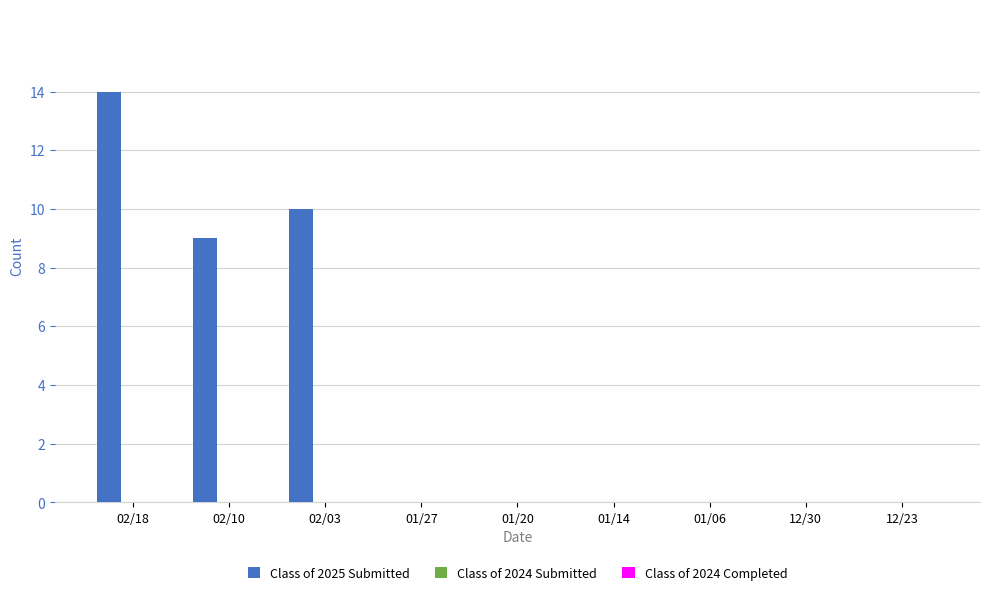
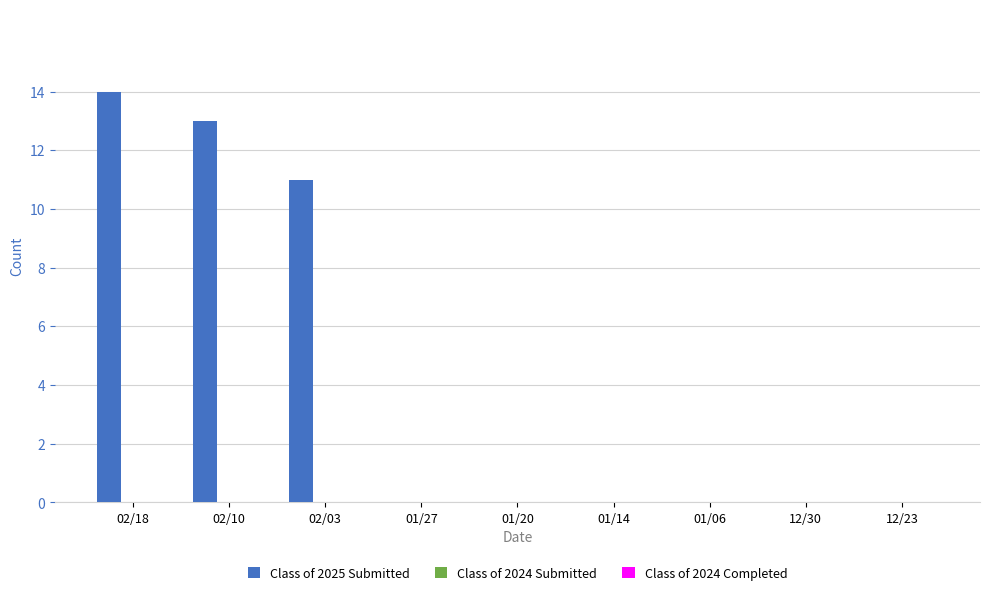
Class of 2025 Submitted, 02/10: 9 -> 13
Class of 2025 Submitted, 02/03: 10 -> 11
